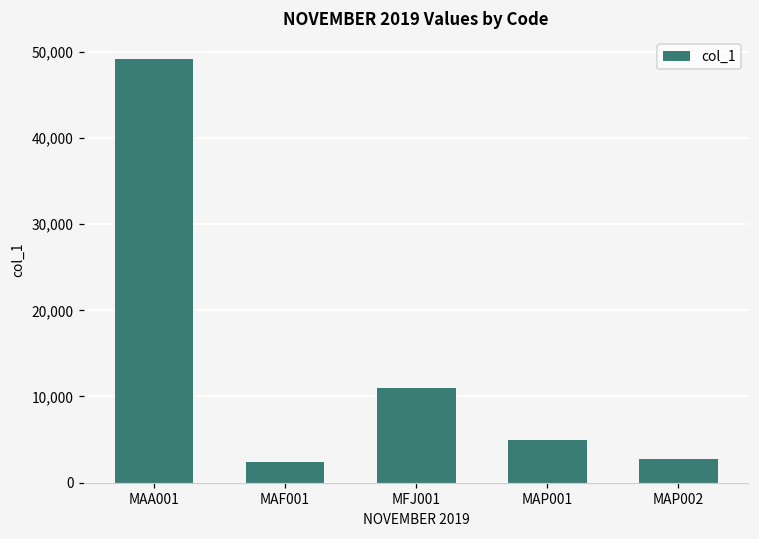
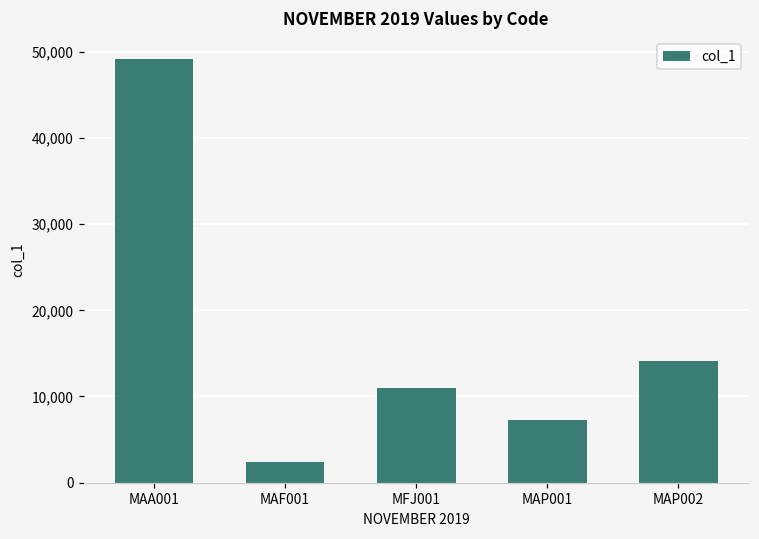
MAP001: 5,000 -> 7,000
MAP002: 3,000 -> 14,000
